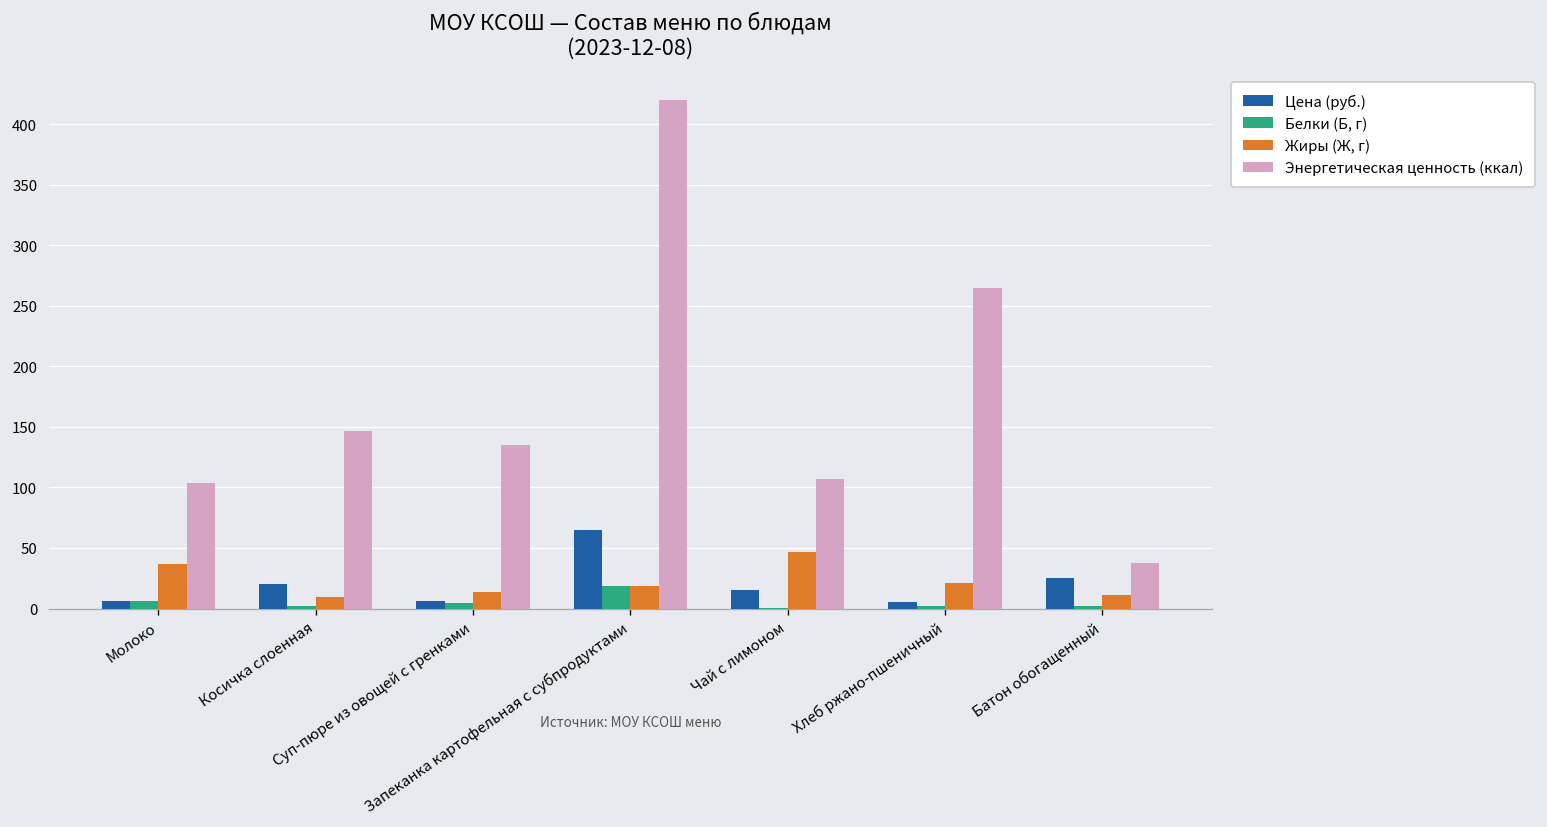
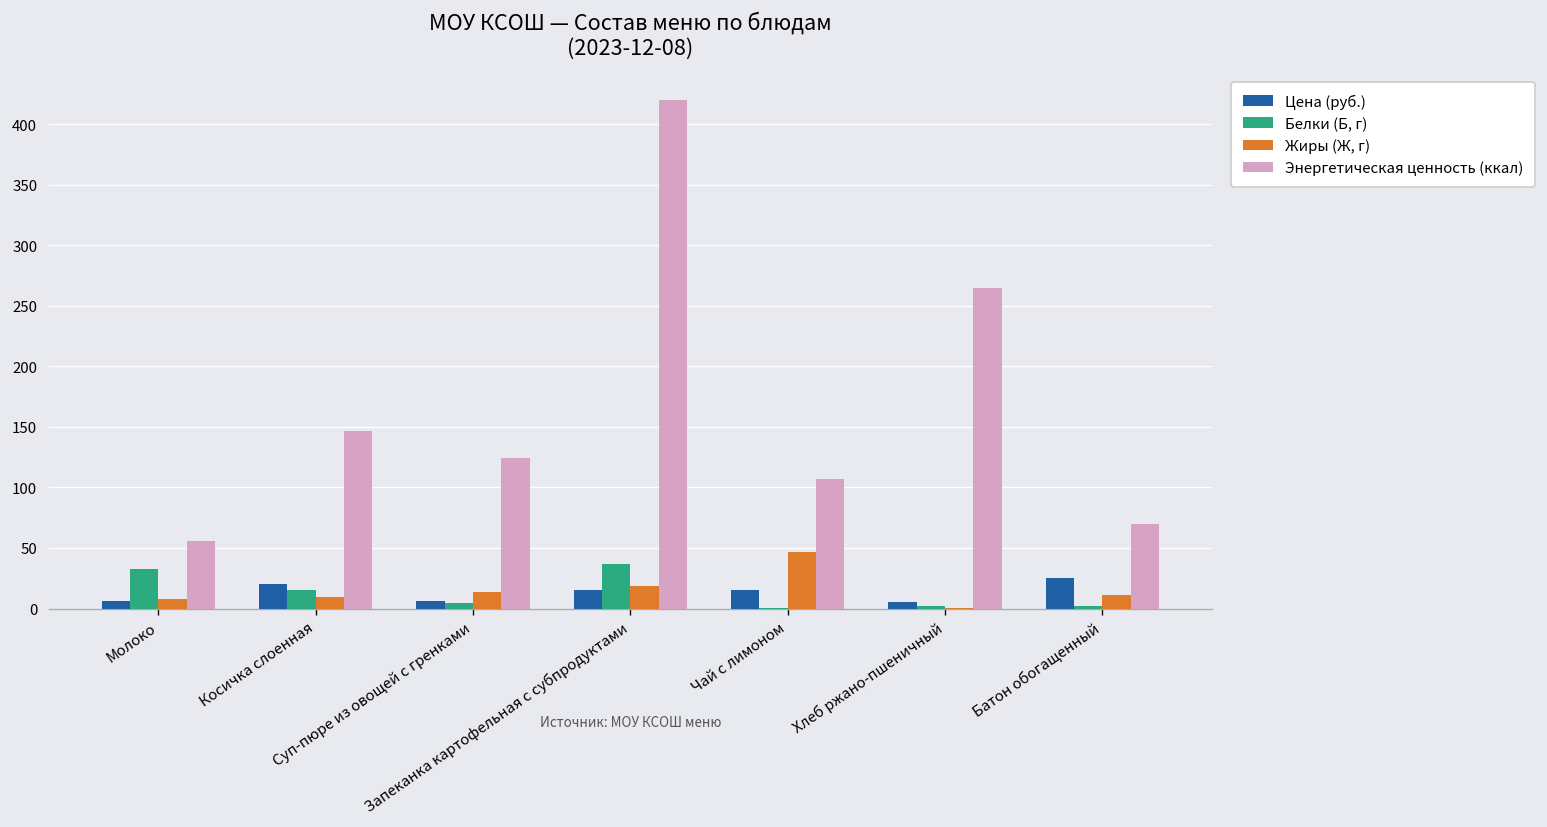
Белки (Б, г), Молоко: 6 -> 32
Жиры (Ж, г), Молоко: 37 -> 8
Энергетическая ценность (ккал), Молоко: 104 -> 56
Белки (Б, г), Косичка слоенная: 2 -> 15
Энергетическая ценность (ккал), Суп-пюре из овощей с гренками: 135 -> 124
Цена (руб.), Запеканка картофельная с субпродуктами: 65 -> 15
Белки (Б, г), Запеканка картофельная с субпродуктами: 18 -> 37
Жиры (Ж, г), Хлеб ржано-пшеничный: 21 -> 0
Энергетическая ценность (ккал), Батон обогащенный: 37 -> 70
